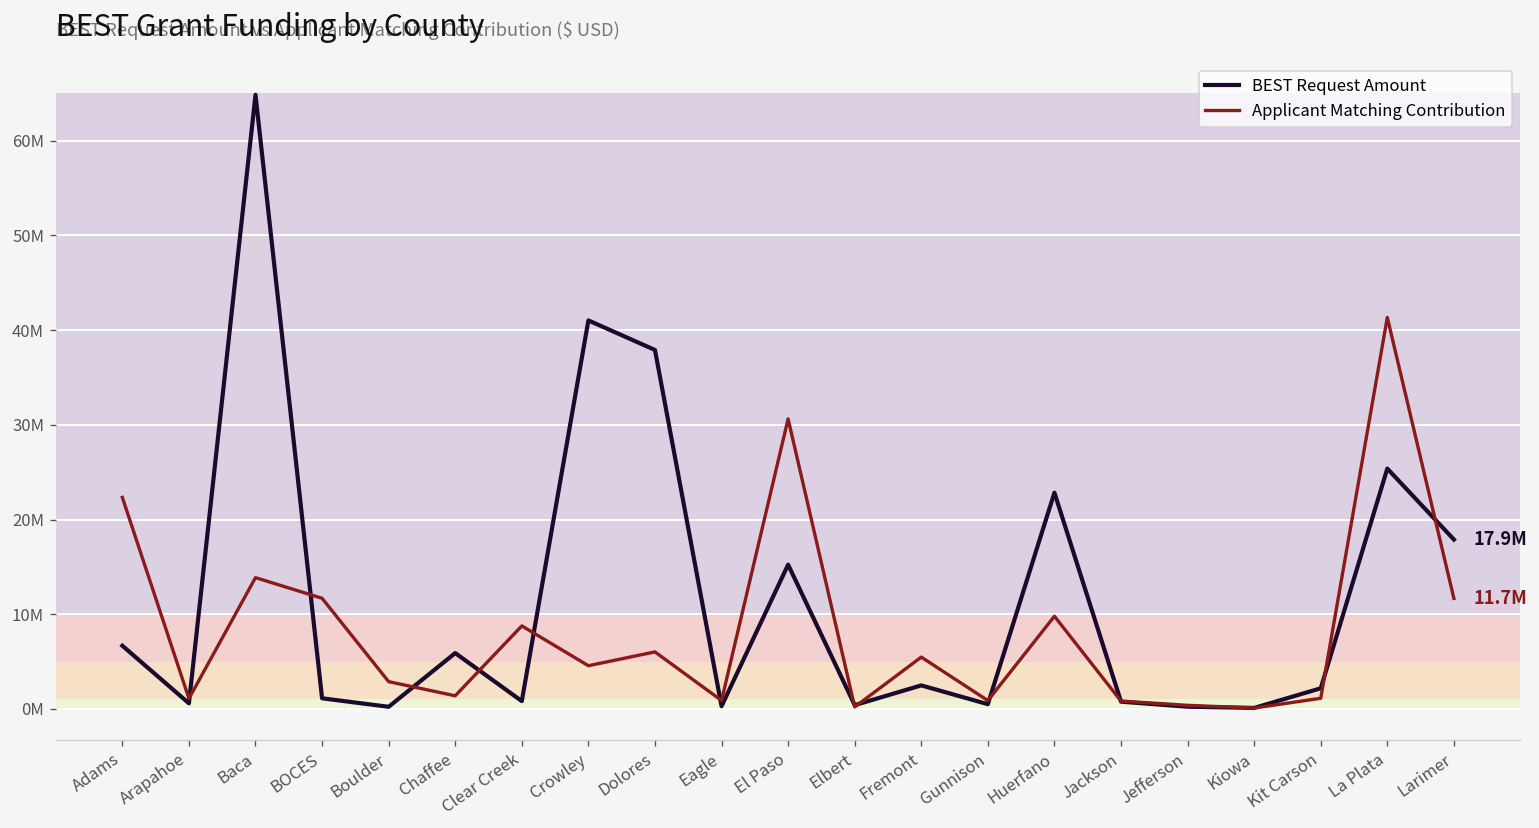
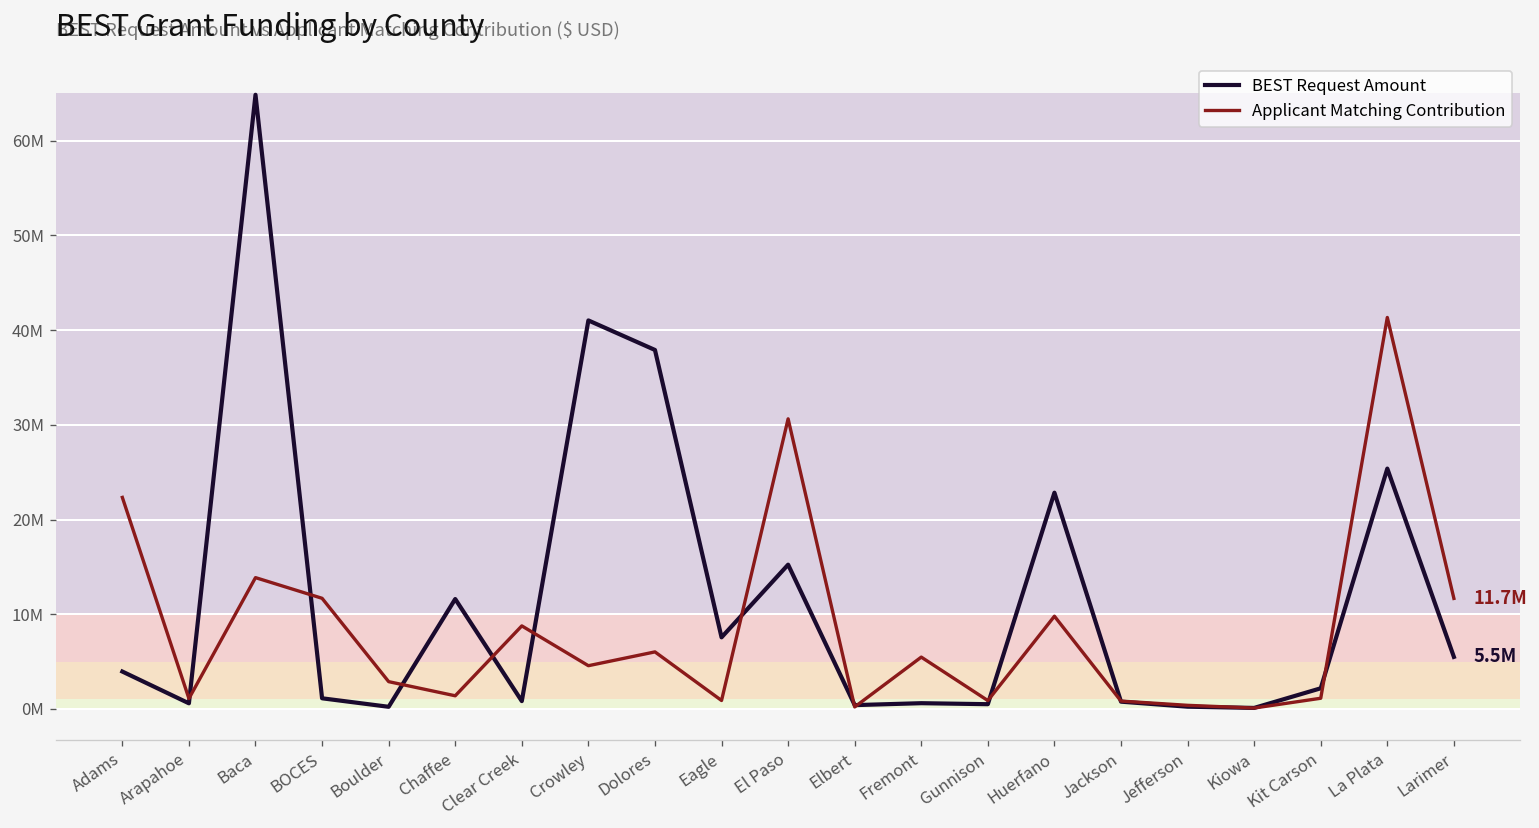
BEST Request Amount, Adams: 7000000 -> 4000000
BEST Request Amount, Chaffee: 6000000 -> 12000000
BEST Request Amount, Eagle: 0 -> 8000000
BEST Request Amount, Fremont: 2000000 -> 1000000
BEST Request Amount, Larimer: 17.9M -> 5.5M
